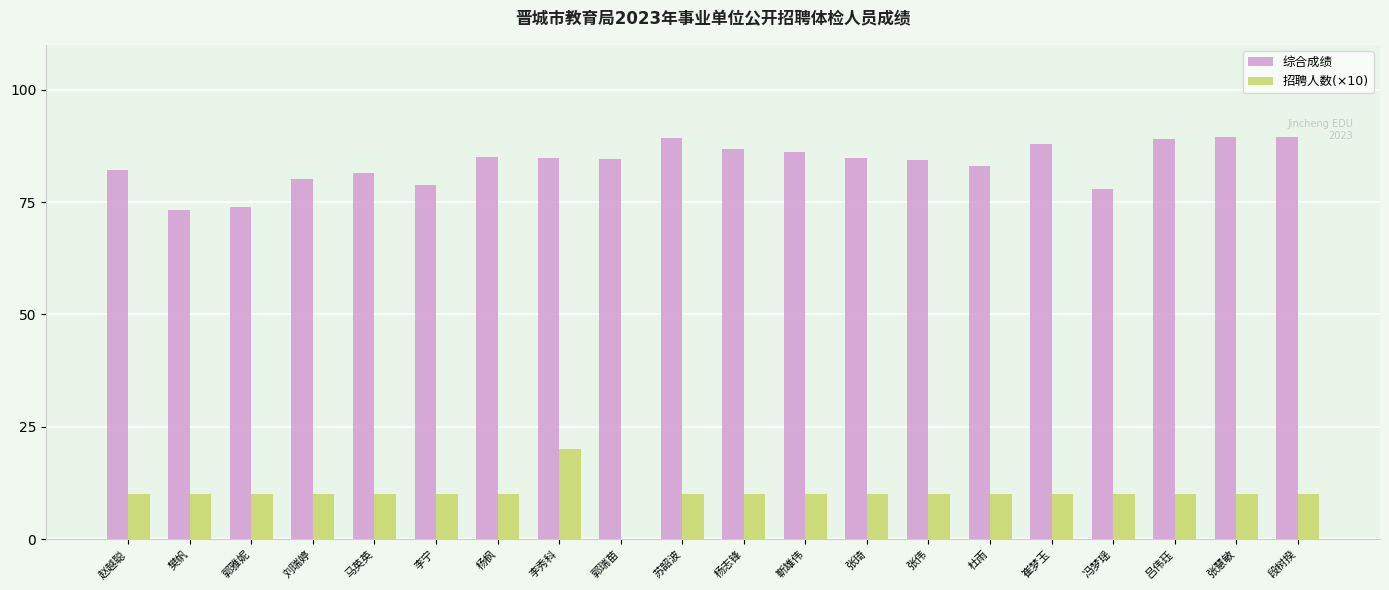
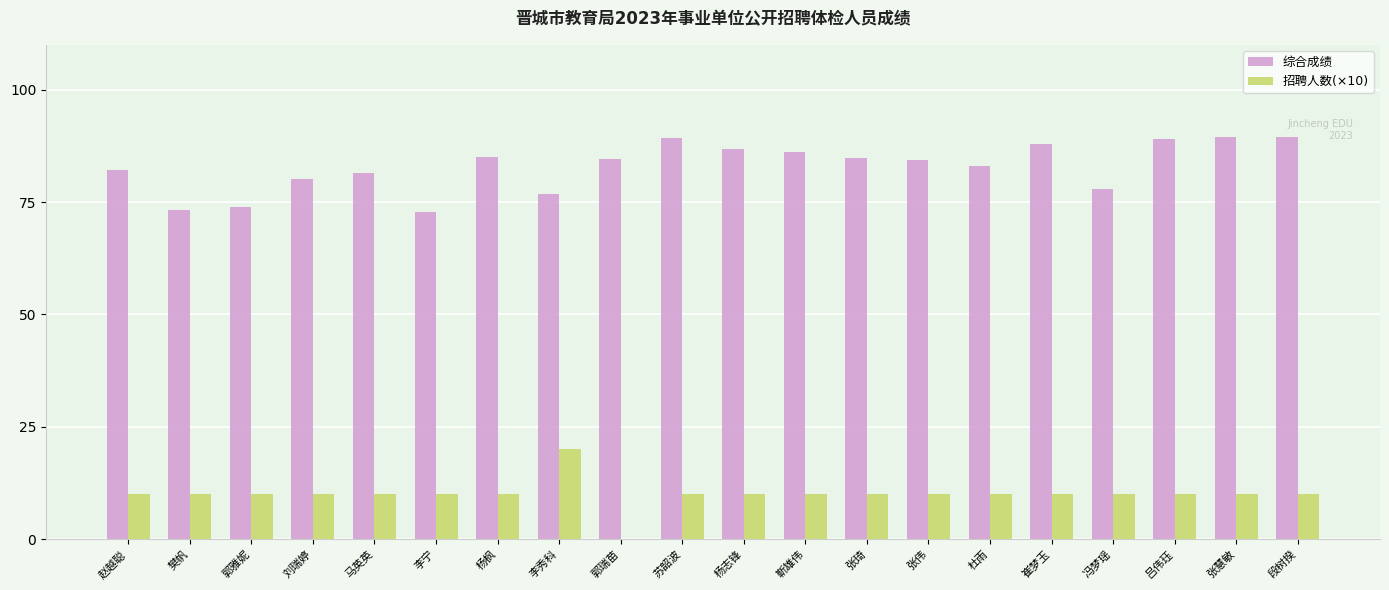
综合成绩, 李宁: 79 -> 73
综合成绩, 李秀科: 85 -> 77
